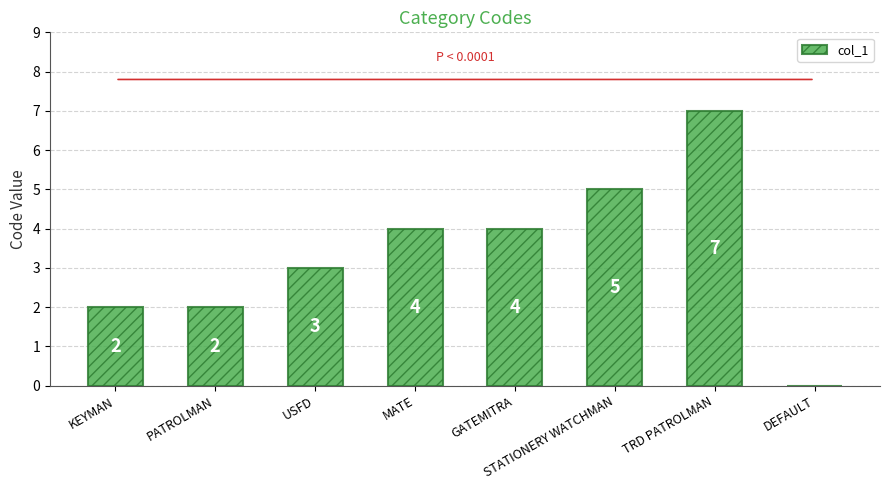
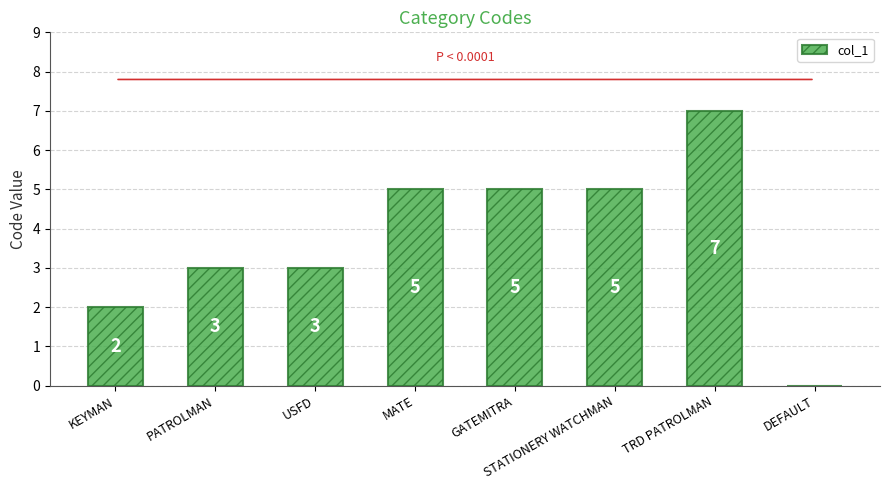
PATROLMAN: 2 -> 3
MATE: 4 -> 5
GATEMITRA: 4 -> 5
